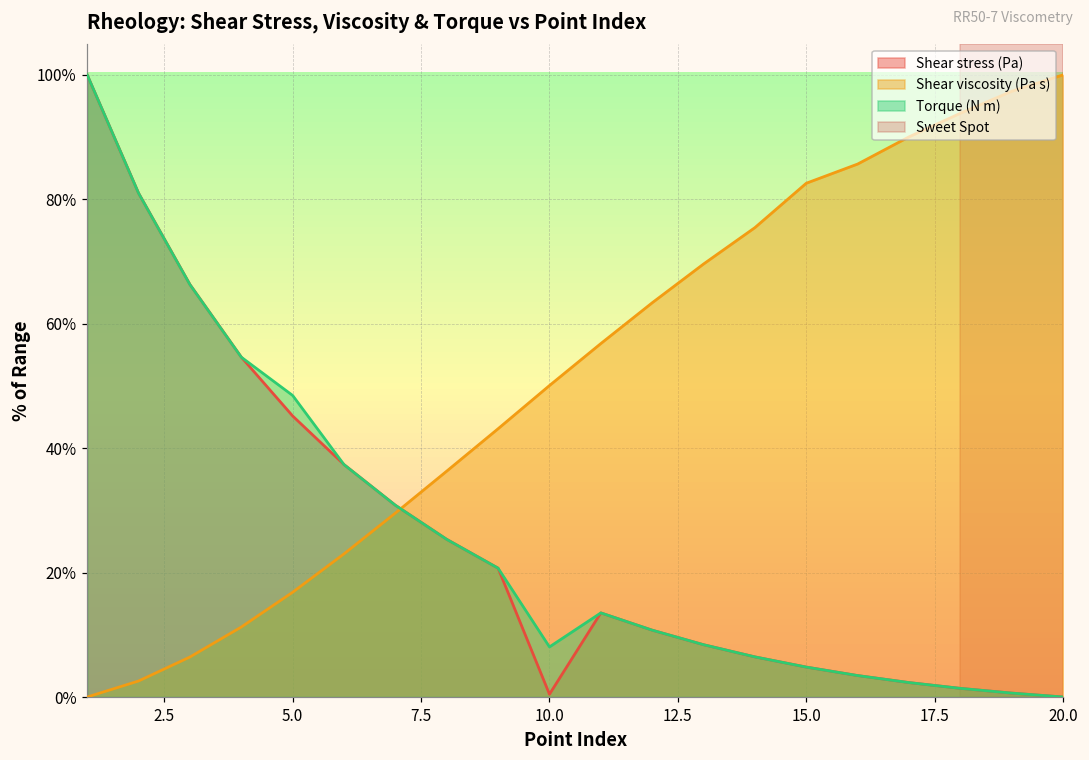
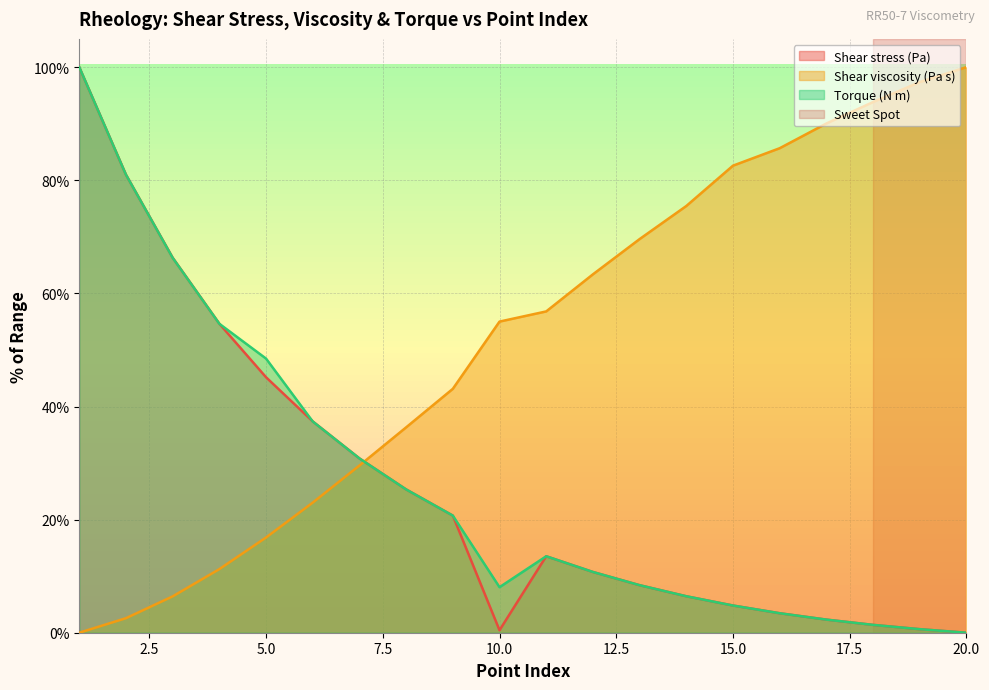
Shear viscosity (Pa s), 10.0: 50% -> 55%
